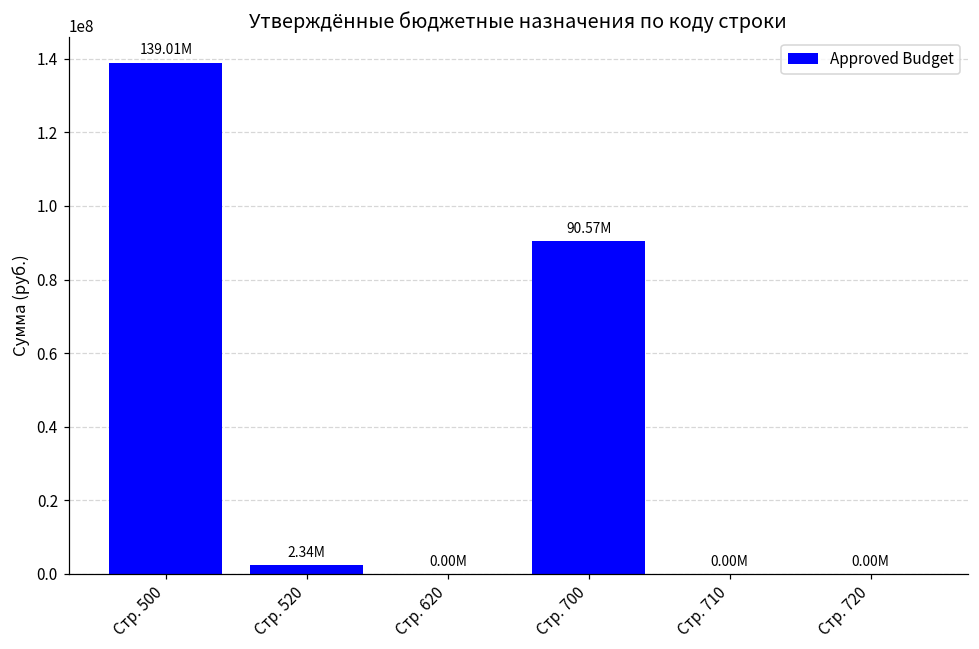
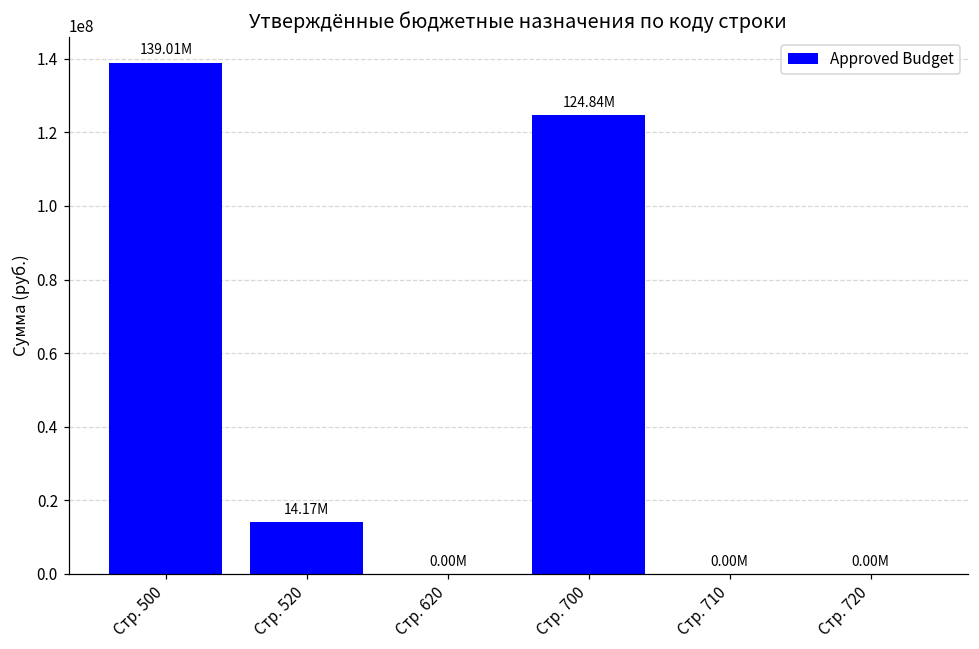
Стр. 520: 2.34M -> 14.17M
Стр. 700: 90.57M -> 124.84M
